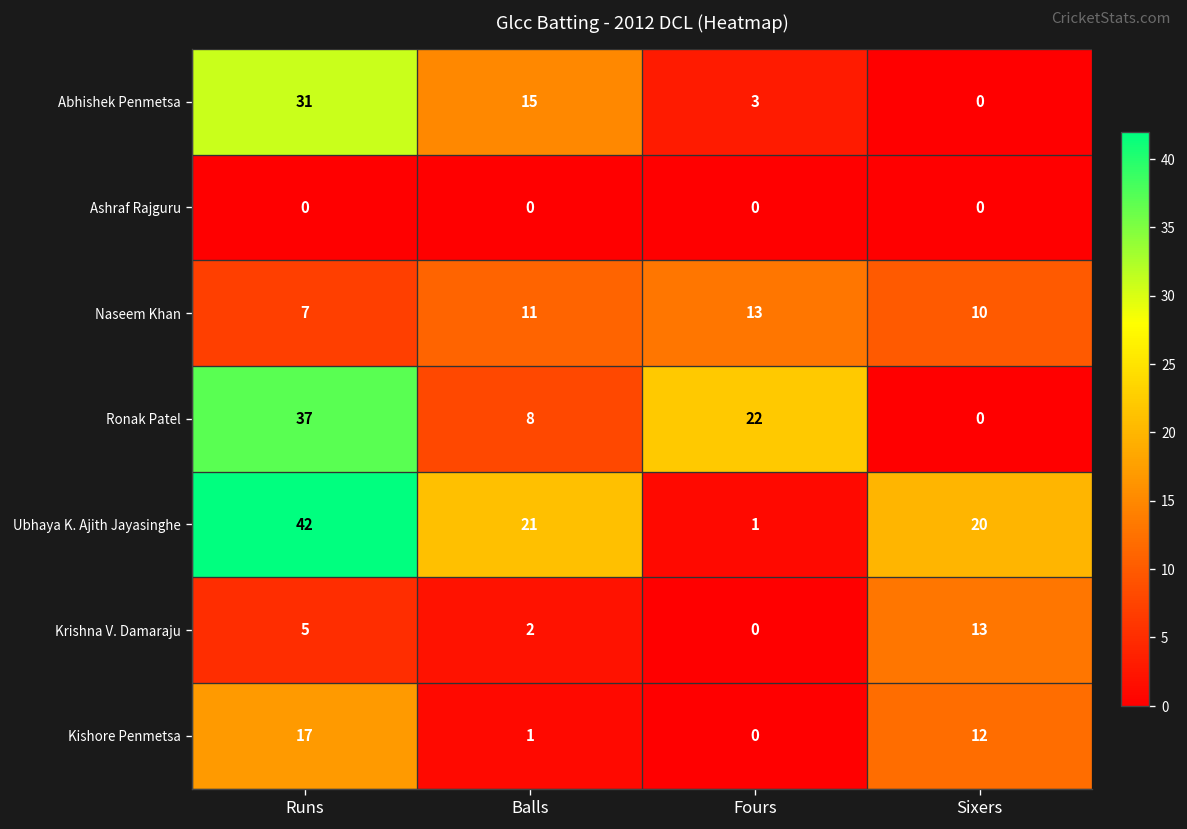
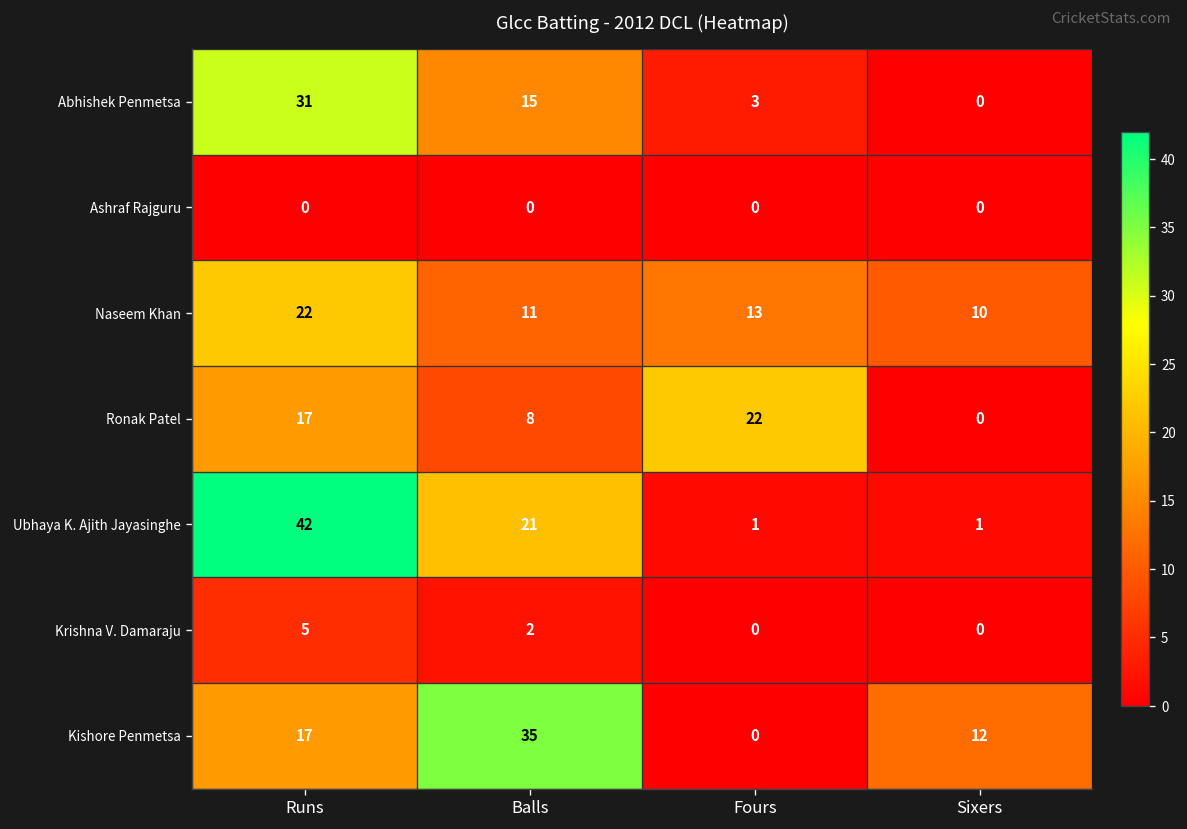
Naseem Khan, Runs: 7 -> 22
Ronak Patel, Runs: 37 -> 17
Ubhaya K. Ajith Jayasinghe, Sixers: 20 -> 1
Krishna V. Damaraju, Sixers: 13 -> 0
Kishore Penmetsa, Balls: 1 -> 35
